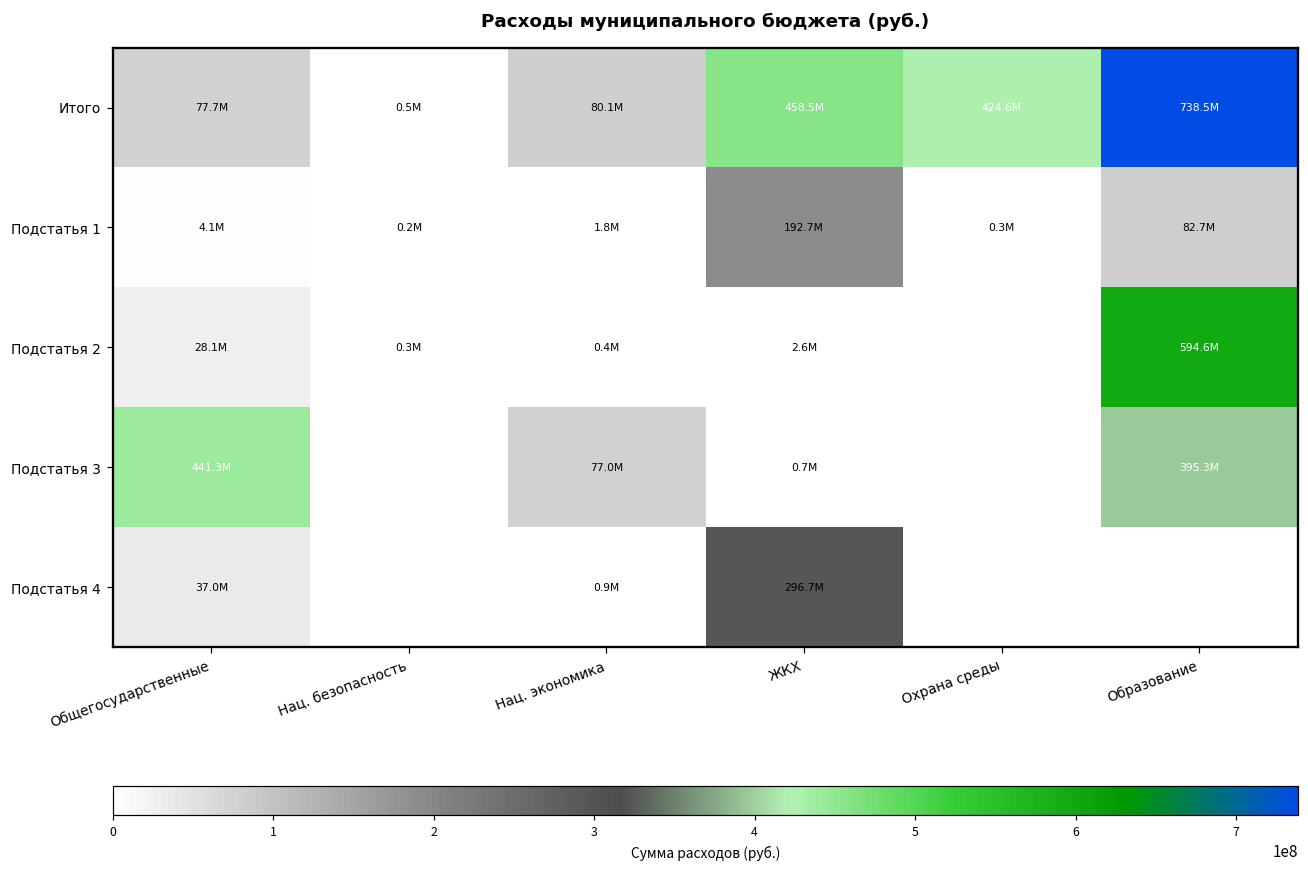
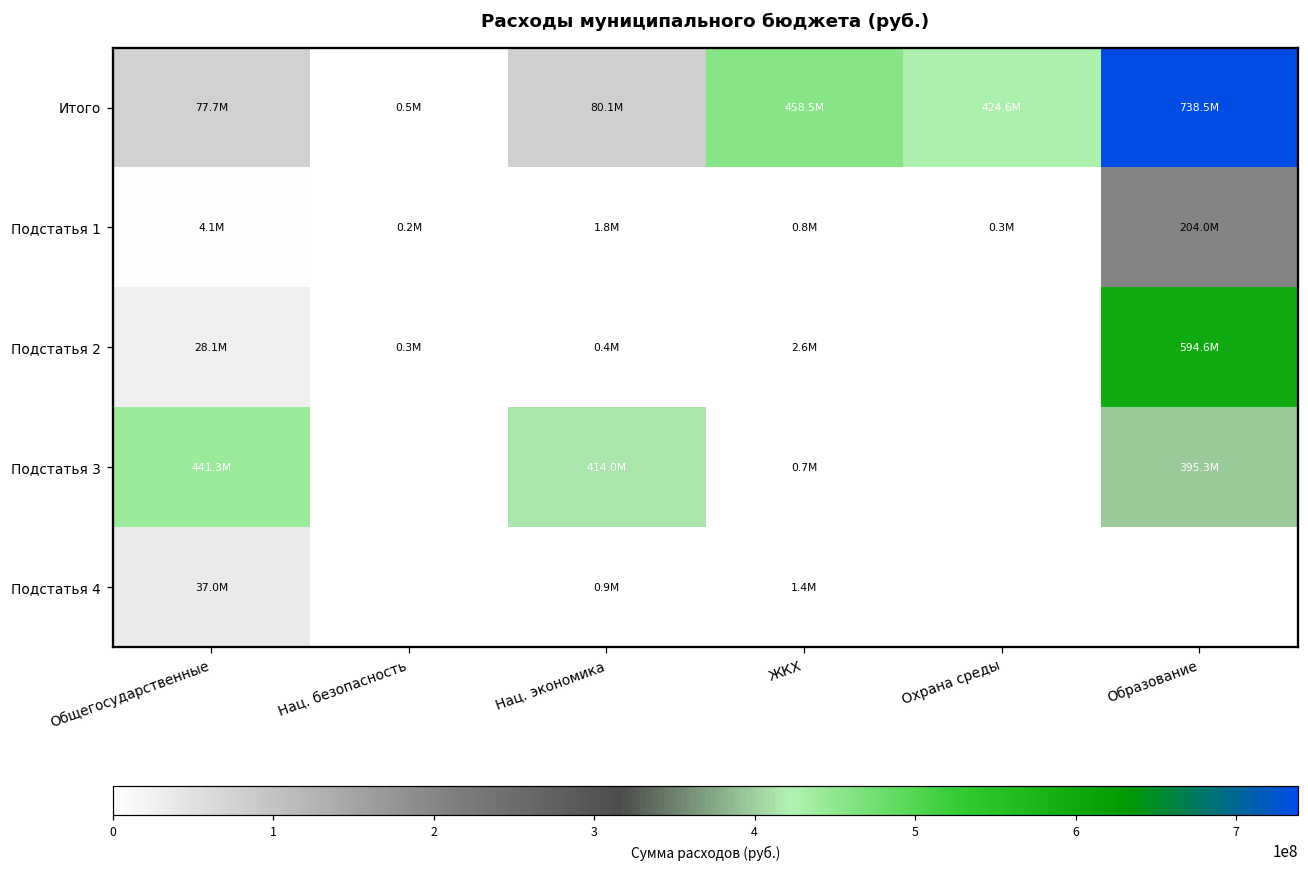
Подстатья 1, ЖКХ: 192.7M -> 0.8M
Подстатья 1, Образование: 82.7M -> 204.0M
Подстатья 3, Нац. экономика: 77.0M -> 414.0M
Подстатья 4, ЖКХ: 296.7M -> 1.4M
